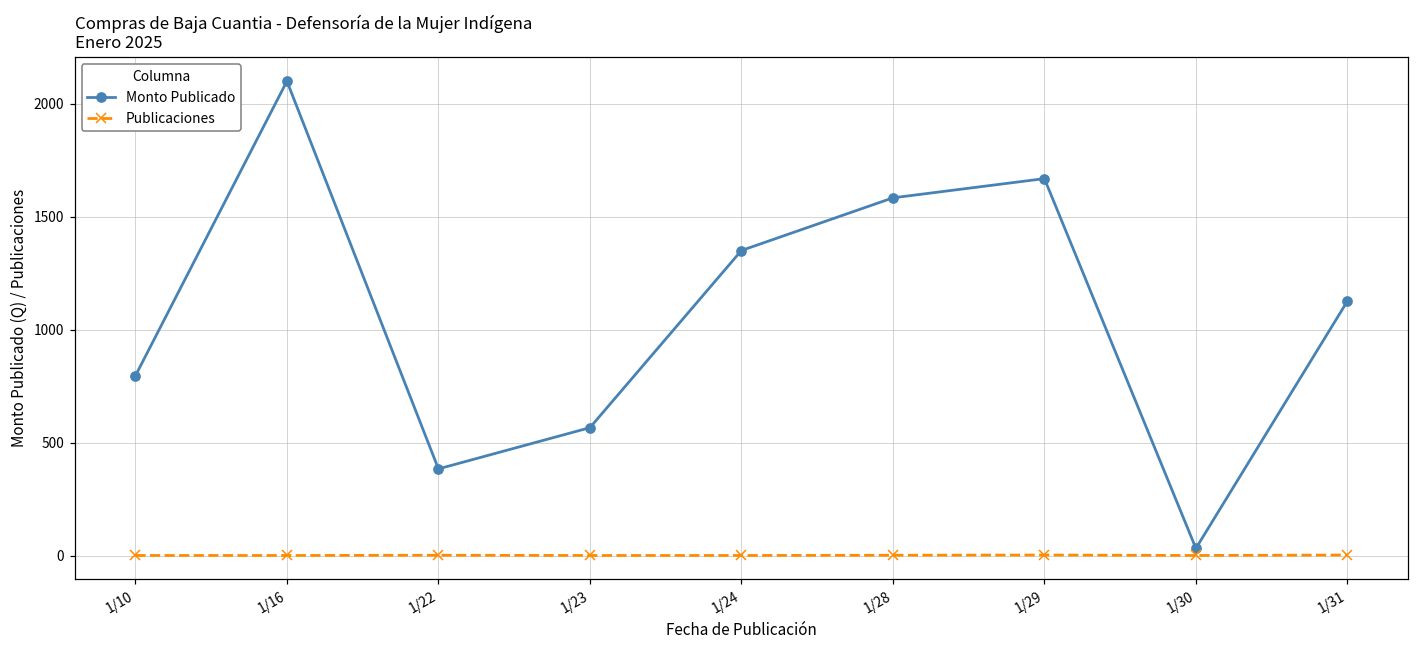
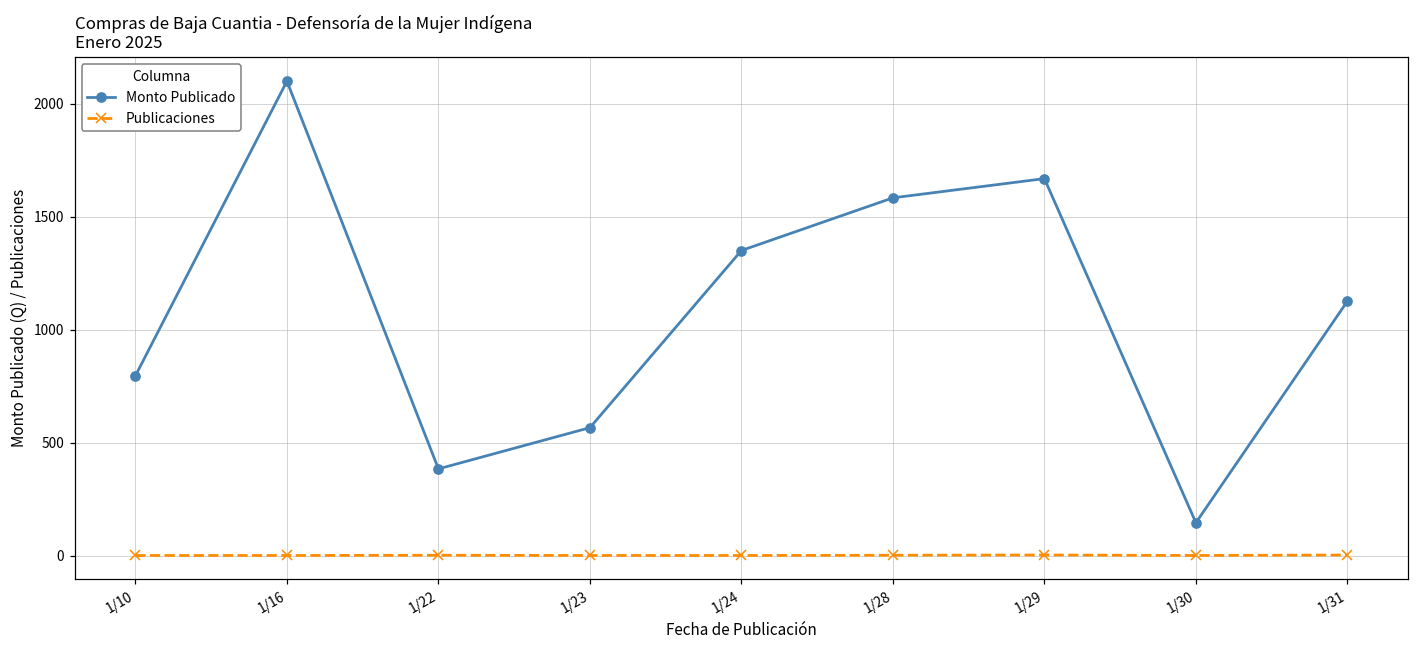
Monto Publicado, 1/30: 30 -> 150
